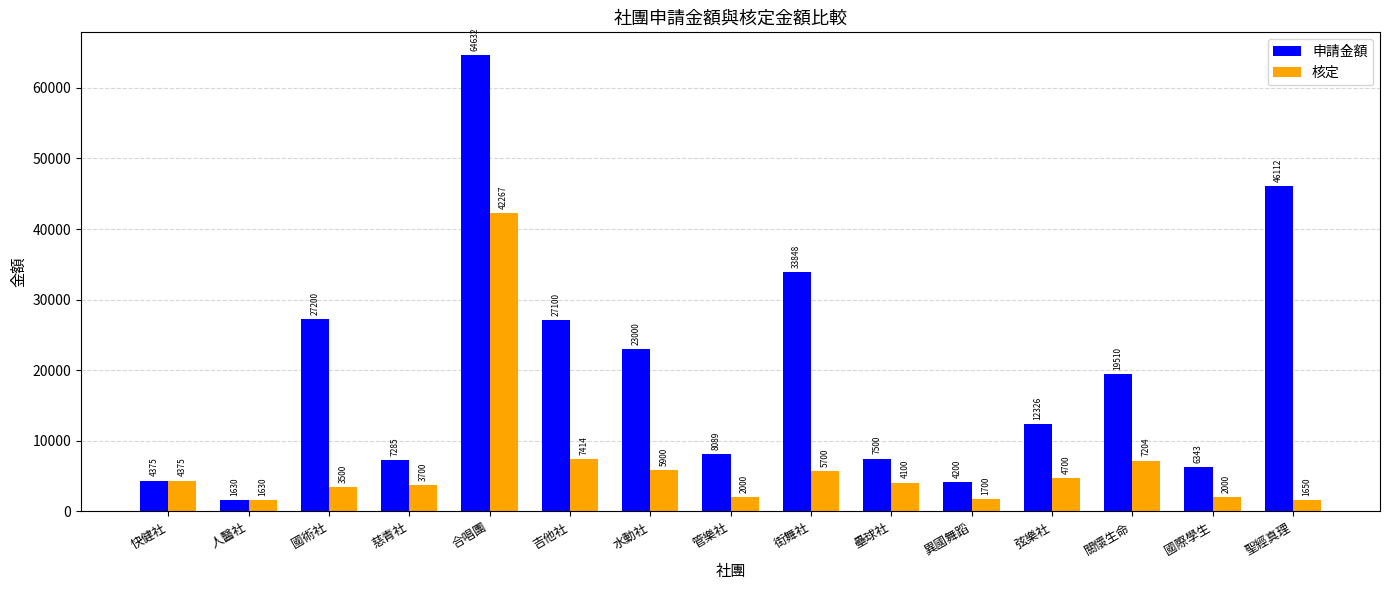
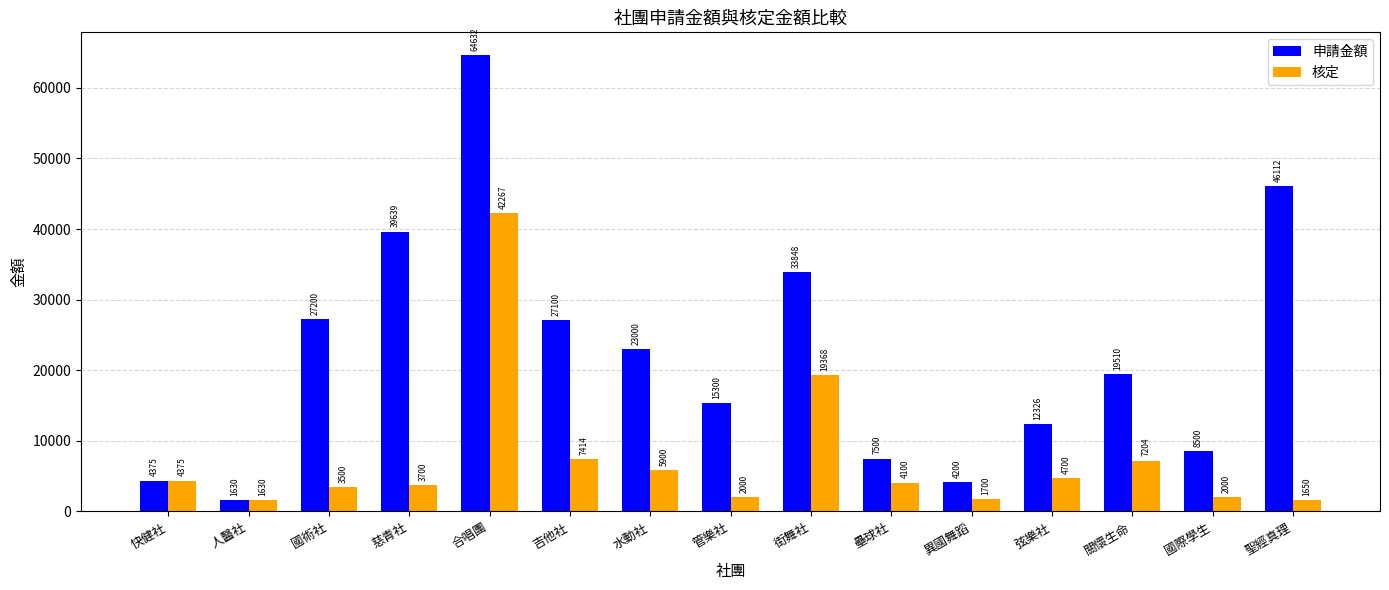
申請金額, 慈青社: 7285 -> 39639
申請金額, 管樂社: 8089 -> 15300
核定, 街舞社: 5700 -> 19368
申請金額, 國際學生: 6343 -> 8500
